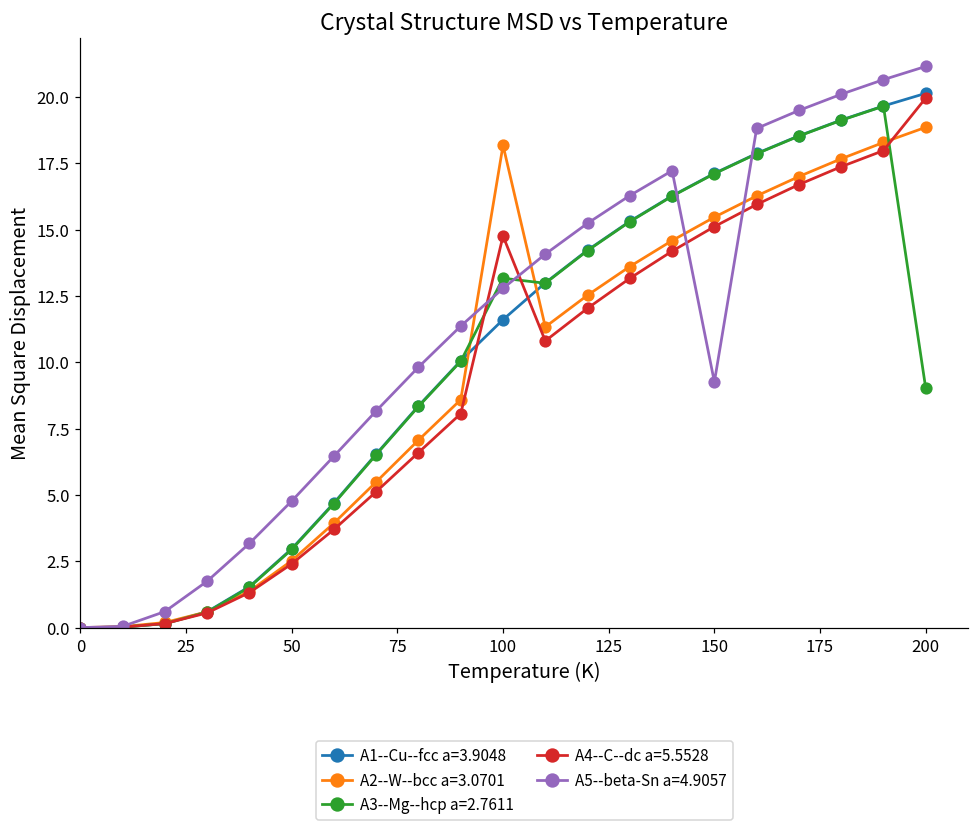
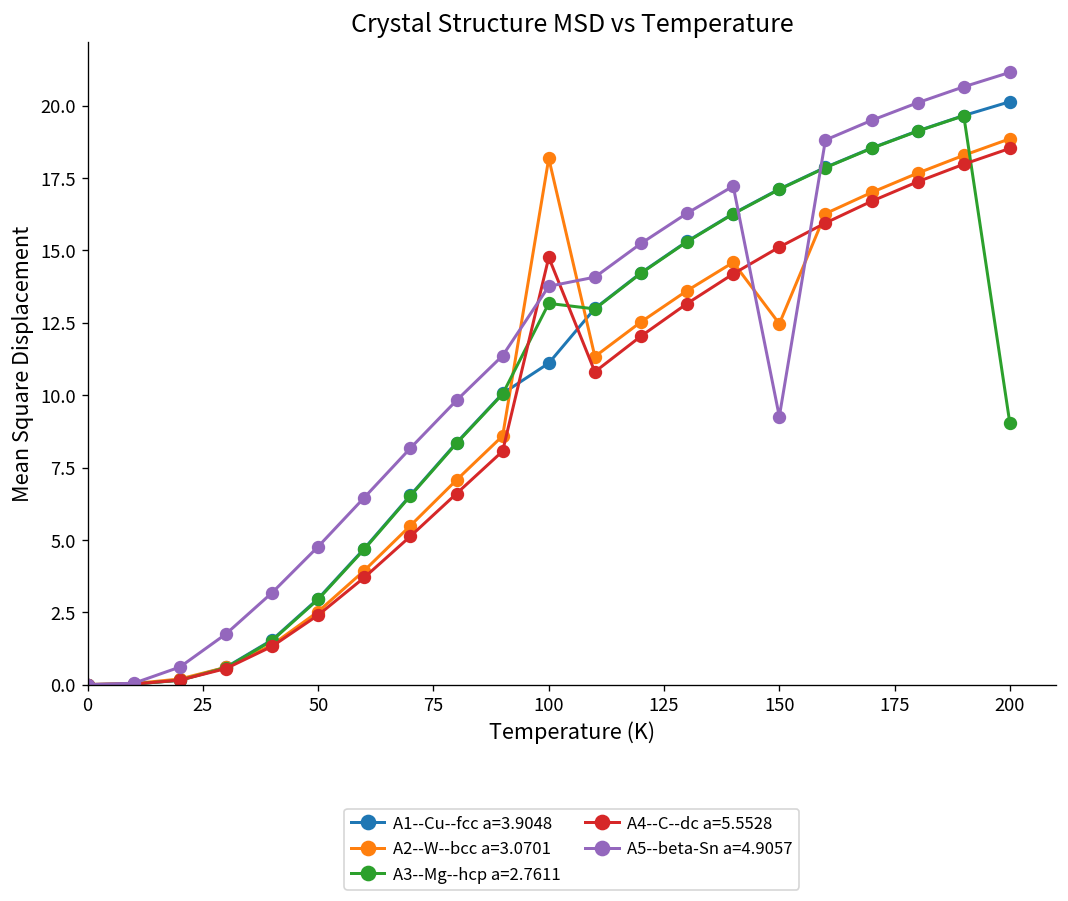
A1--Cu--fcc a=3.9048, 100: 11.6 -> 11.1
A5--beta-Sn a=4.9057, 100: 12.8 -> 13.8
A2--W--bcc a=3.0701, 150: 15.5 -> 12.5
A4--C--dc a=5.5528, 200: 20.0 -> 18.5
